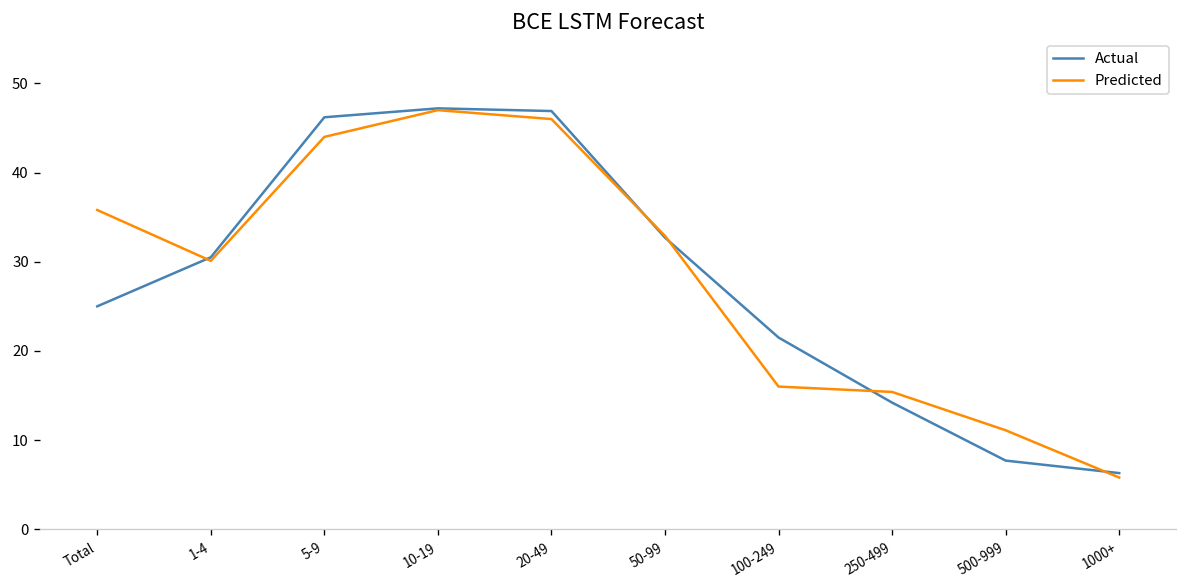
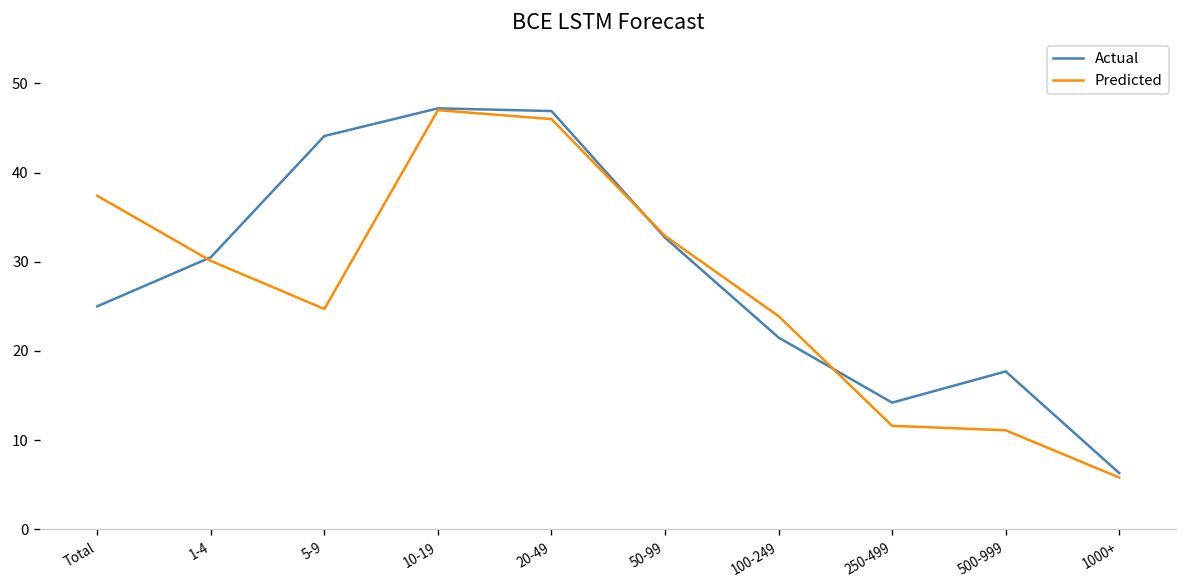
Predicted, Total: 36 -> 37
Actual, 5-9: 46 -> 44
Predicted, 5-9: 44 -> 25
Predicted, 100-249: 16 -> 24
Predicted, 250-499: 15 -> 12
Actual, 500-999: 8 -> 18
